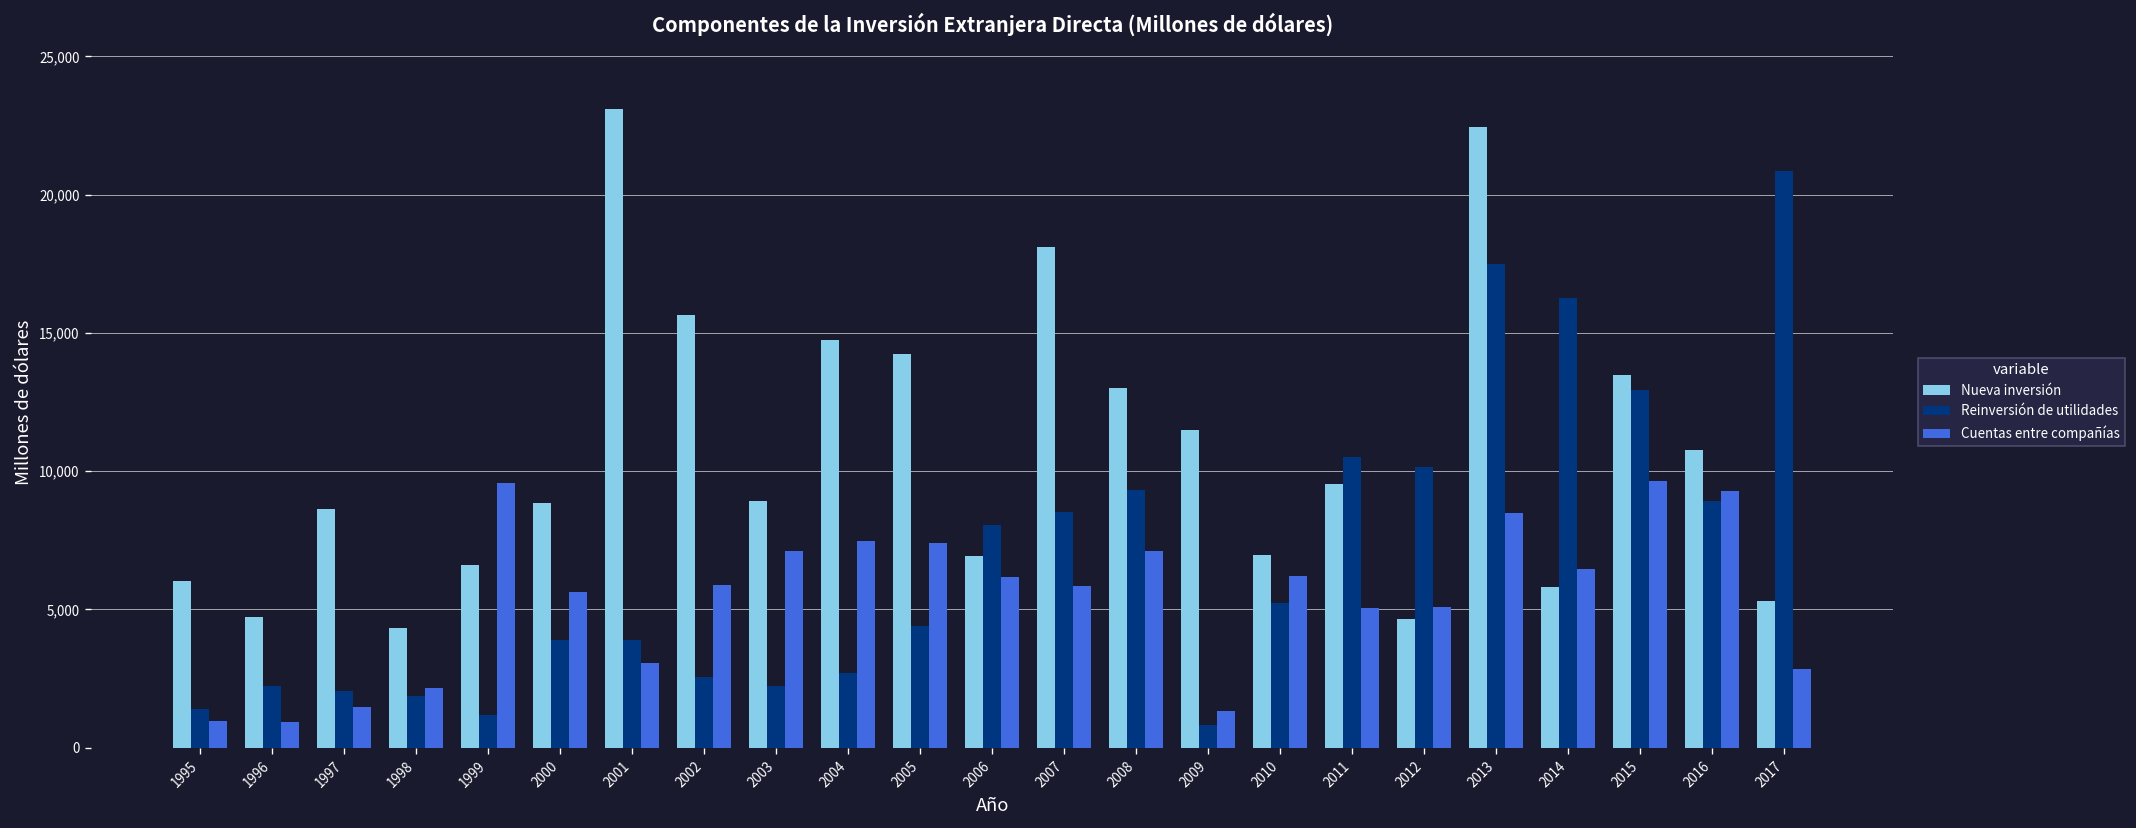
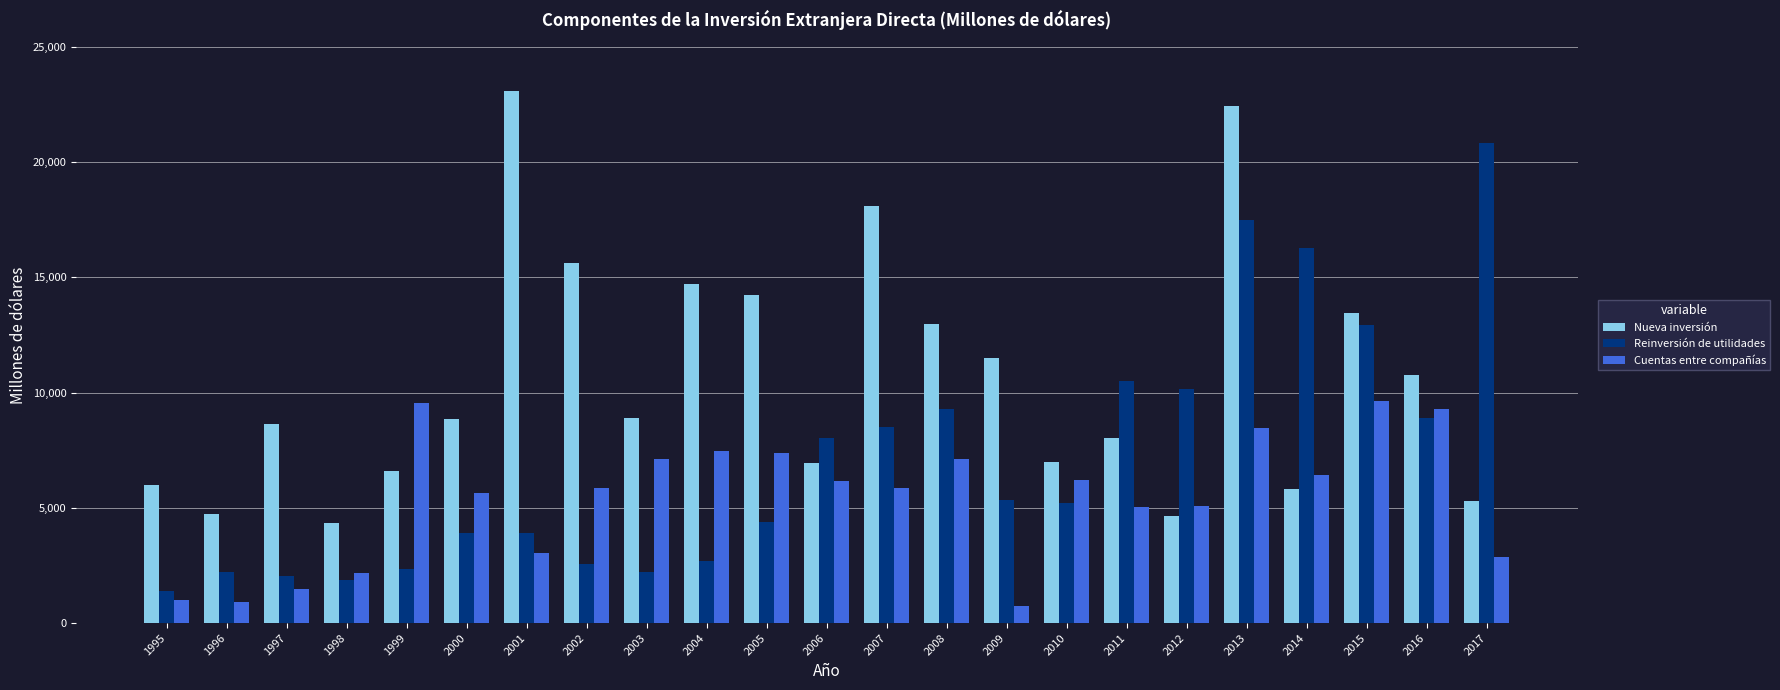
Reinversión de utilidades, 1999: 1,200 -> 2,400
Reinversión de utilidades, 2009: 800 -> 5,300
Cuentas entre compañías, 2009: 1,300 -> 700
Nueva inversión, 2011: 9,600 -> 8,000
